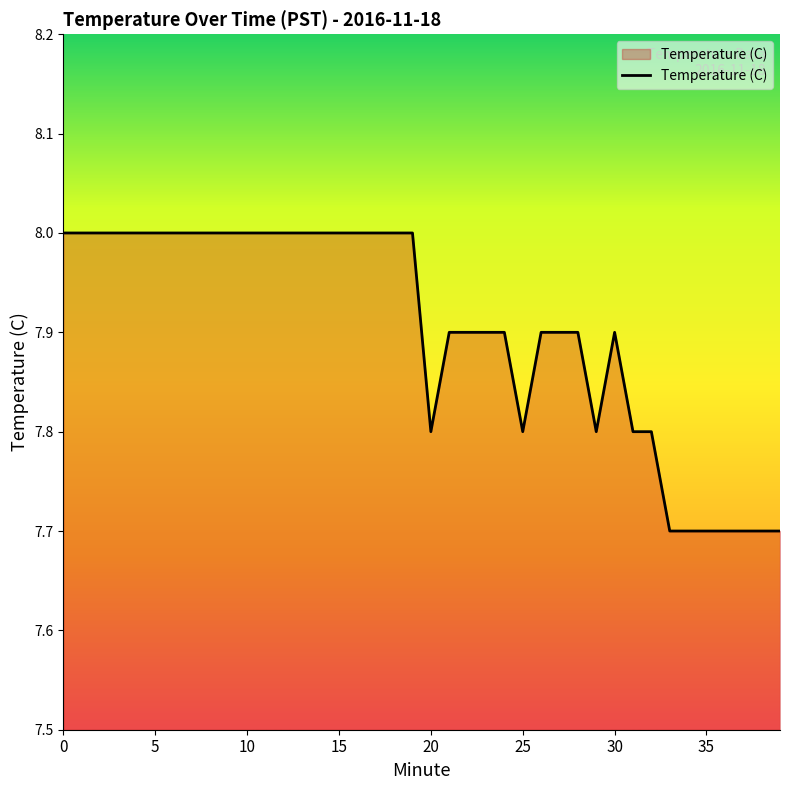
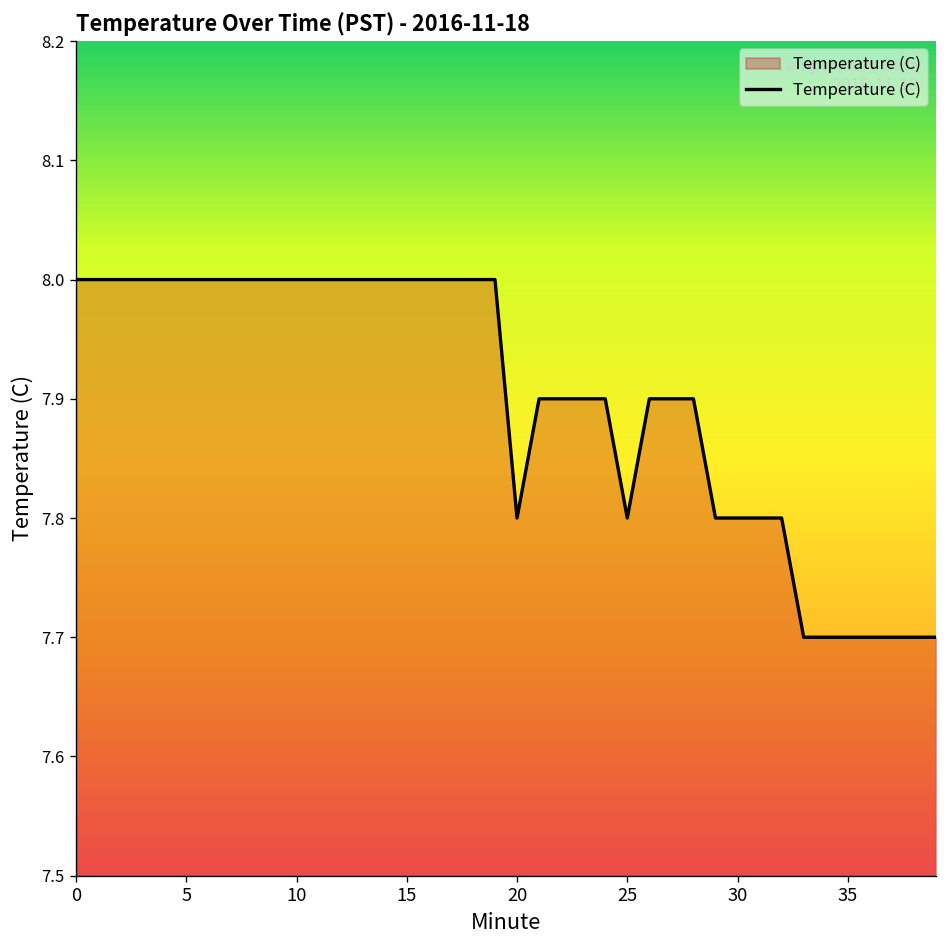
30: 7.9 -> 7.8
